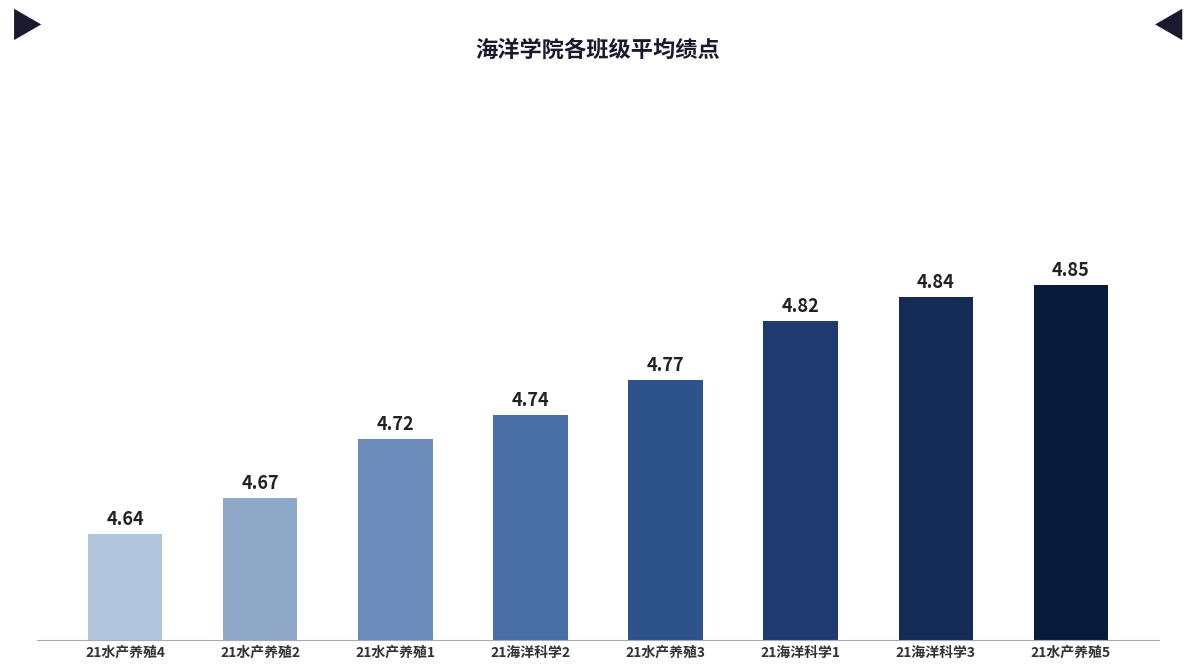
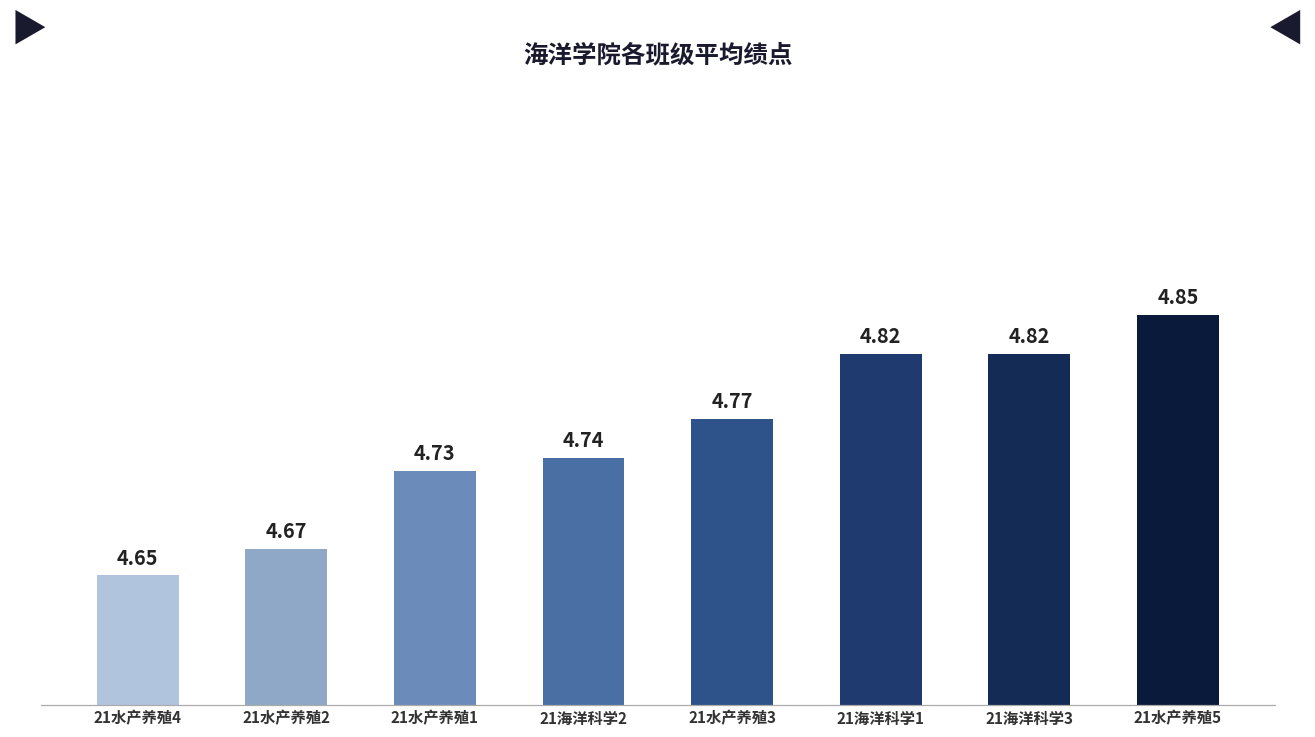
21水产养殖4: 4.64 -> 4.65
21水产养殖1: 4.72 -> 4.73
21海洋科学3: 4.84 -> 4.82
